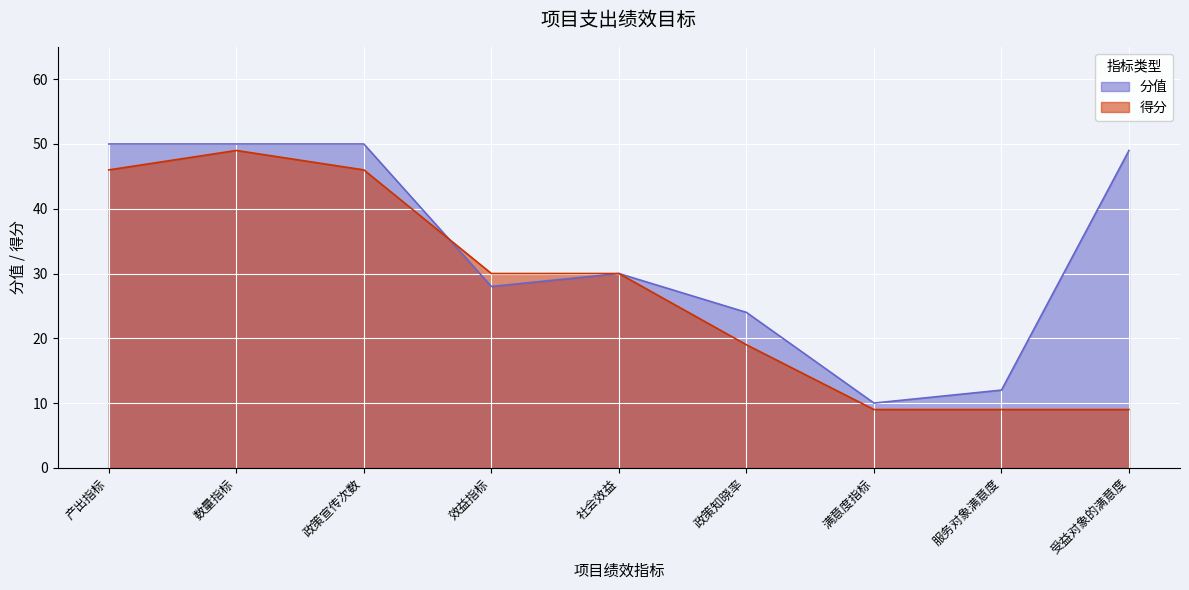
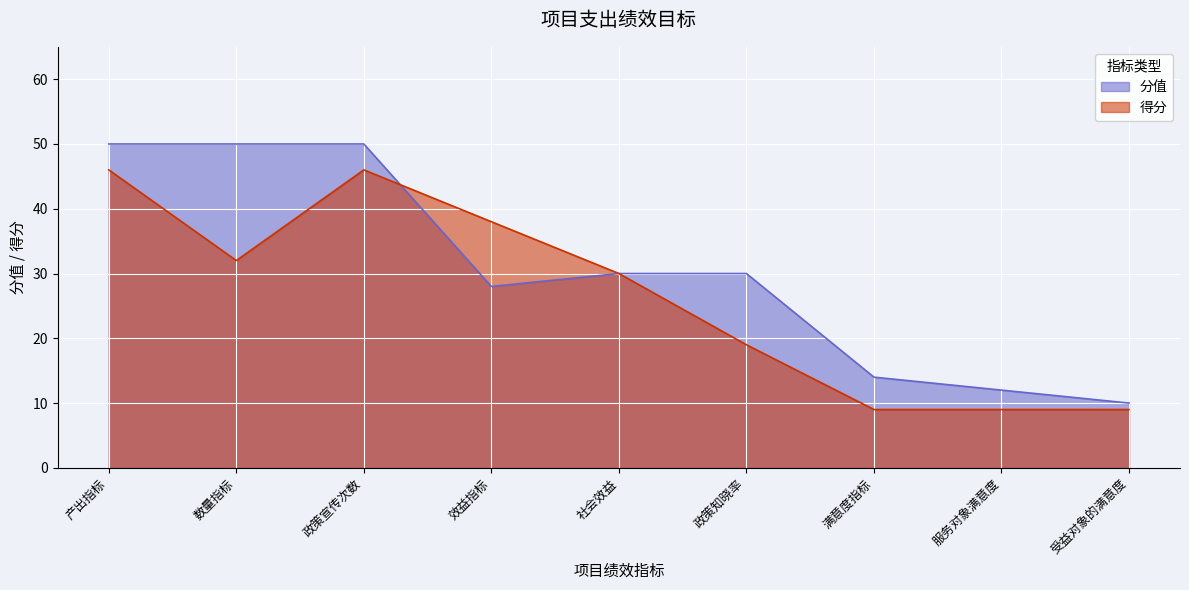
得分, 数量指标: 49 -> 32
得分, 效益指标: 30 -> 38
分值, 政策知晓率: 24 -> 30
分值, 满意度指标: 10 -> 14
分值, 受益对象的满意度: 49 -> 10
